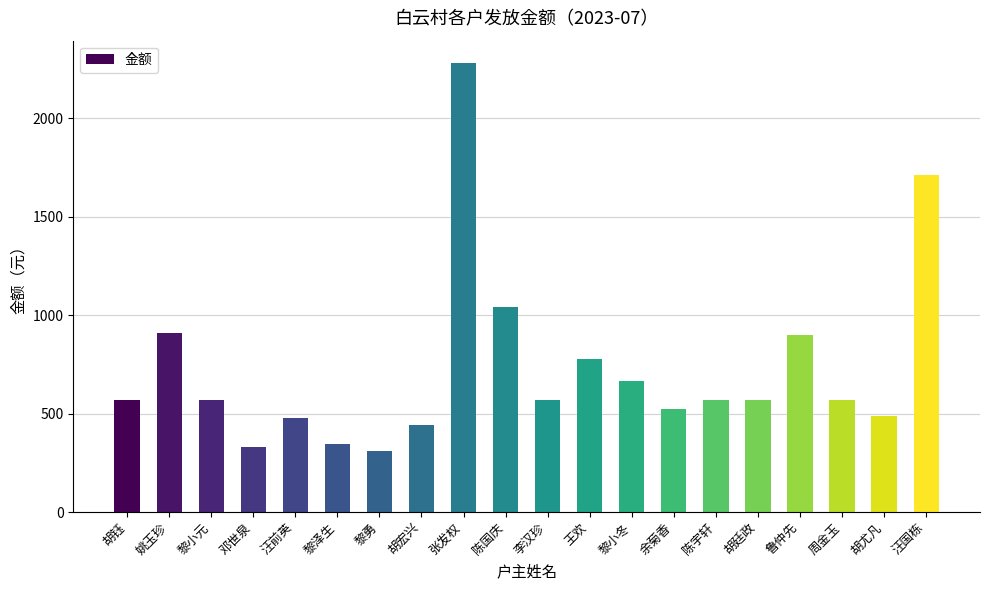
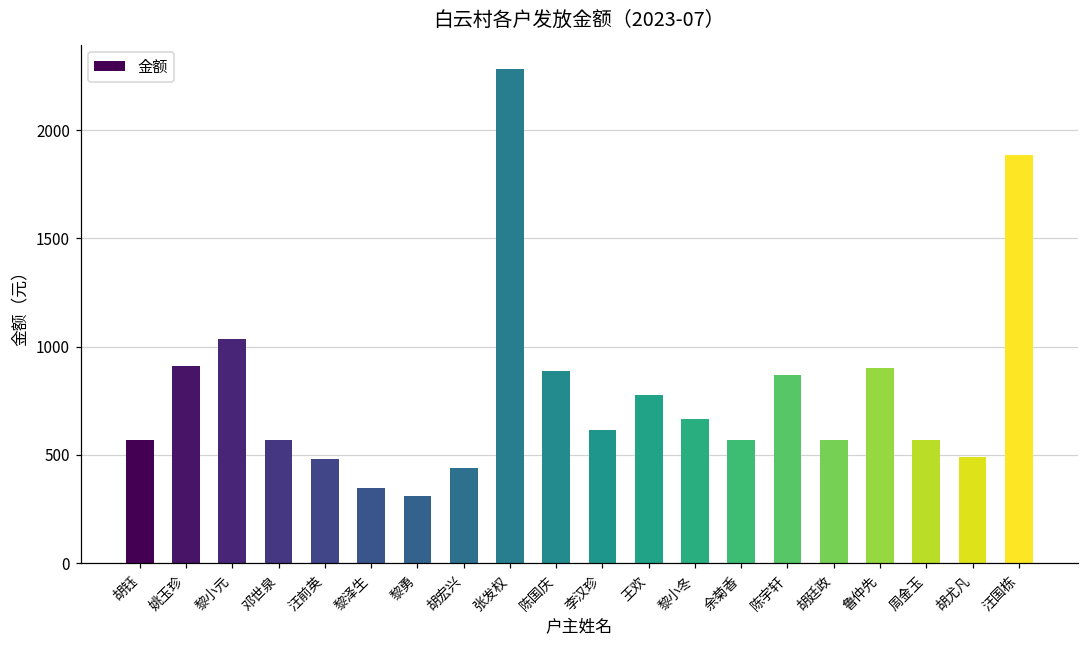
黎小元: 570 -> 1040
邓世泉: 330 -> 570
陈国庆: 1040 -> 890
李汉珍: 570 -> 620
余菊香: 530 -> 570
陈宇轩: 570 -> 870
汪国栋: 1710 -> 1890
